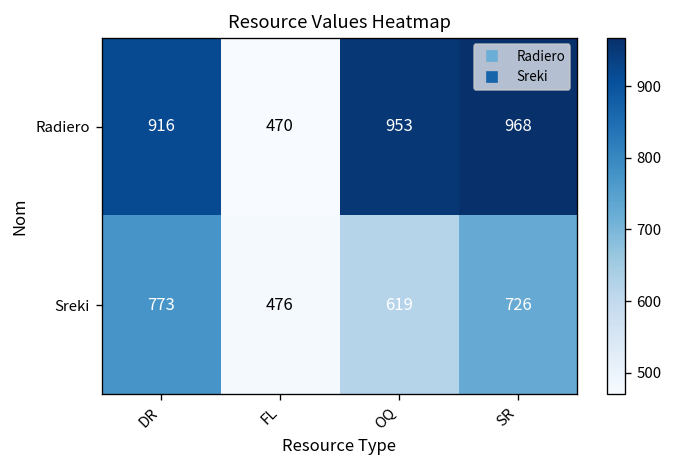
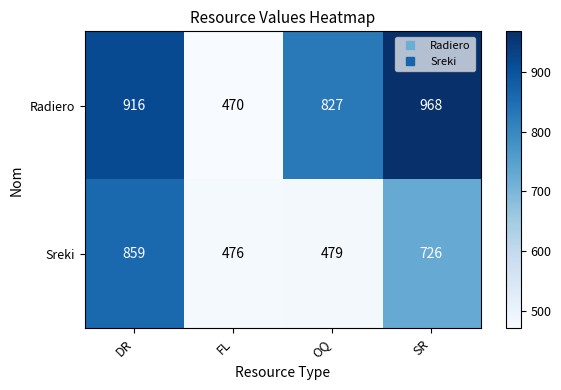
Radiero, OQ: 953 -> 827
Sreki, DR: 773 -> 859
Sreki, OQ: 619 -> 479
